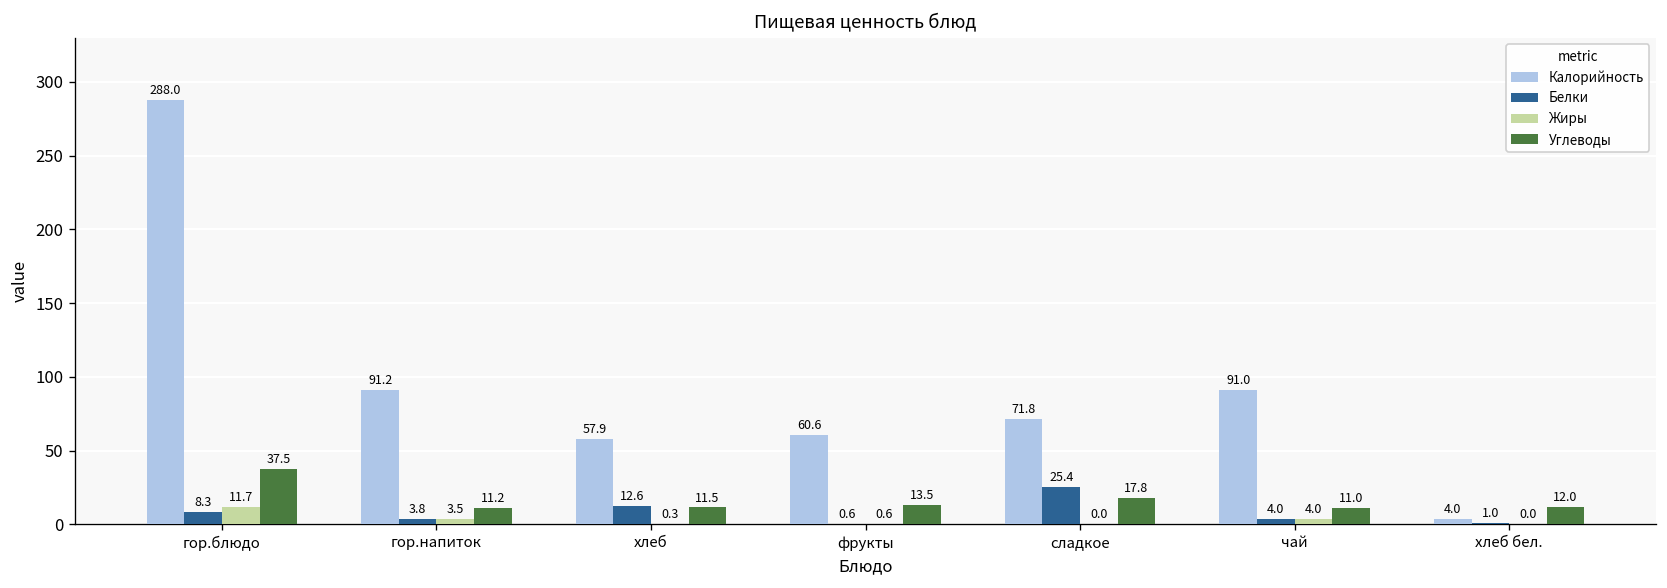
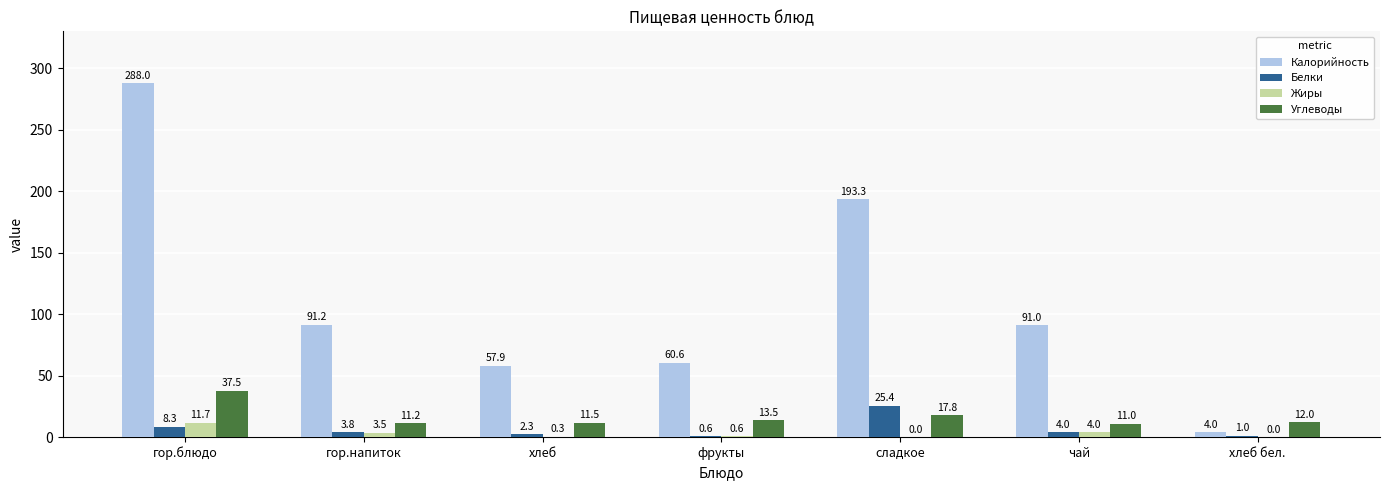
Белки, хлеб: 12.6 -> 2.3
Калорийность, сладкое: 71.8 -> 193.3
